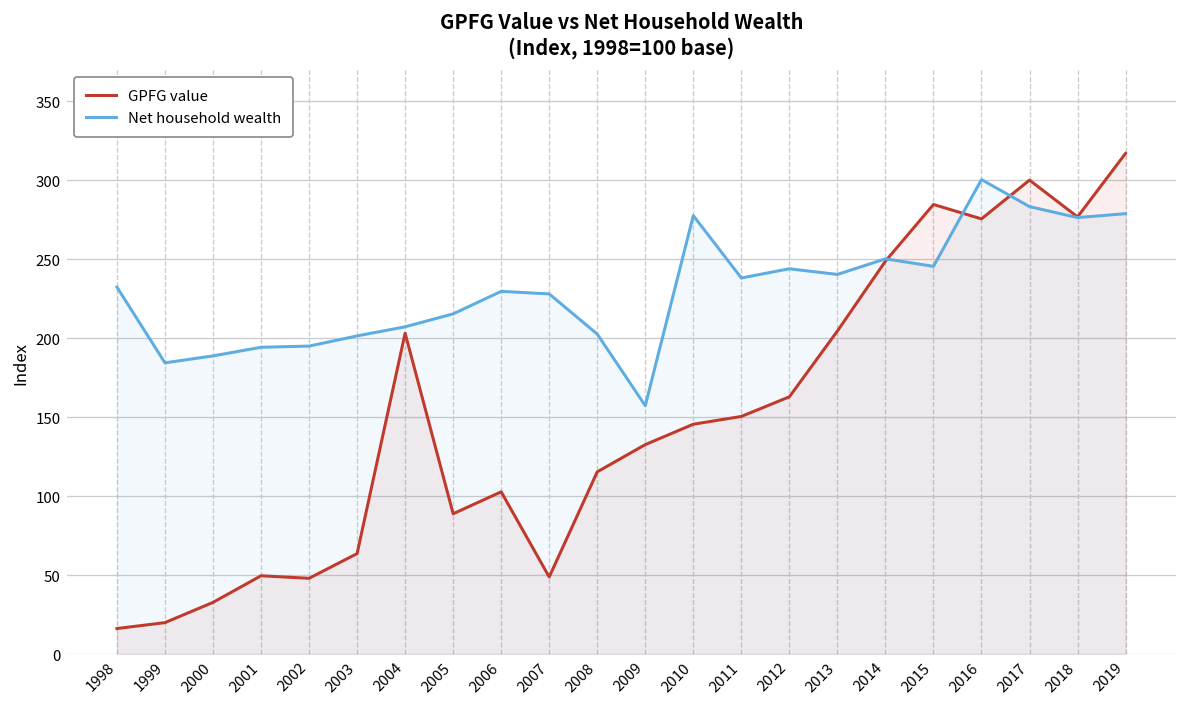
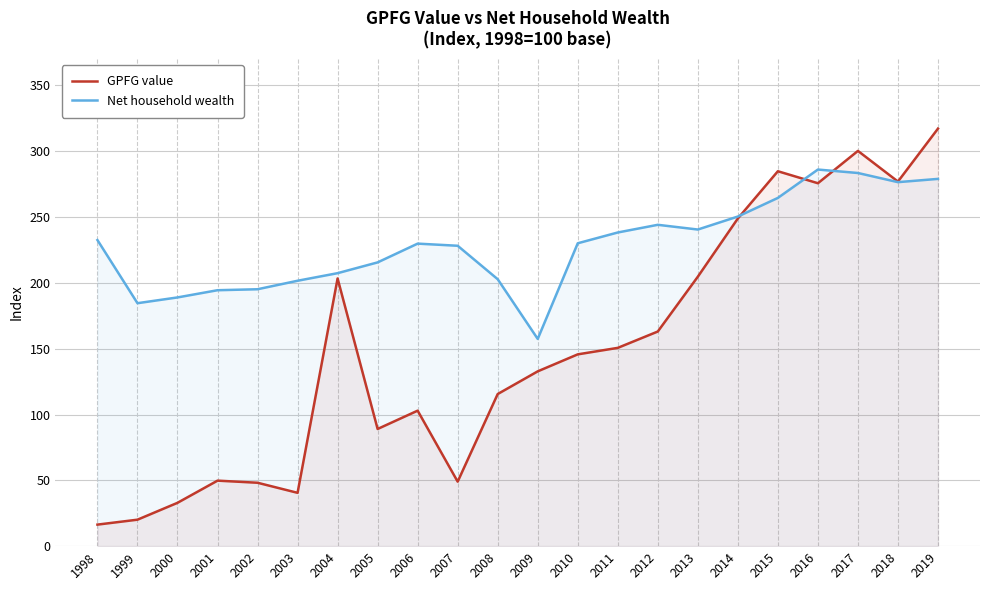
GPFG value, 2003: 64 -> 41
Net household wealth, 2010: 278 -> 230
Net household wealth, 2015: 246 -> 265
Net household wealth, 2016: 301 -> 286
